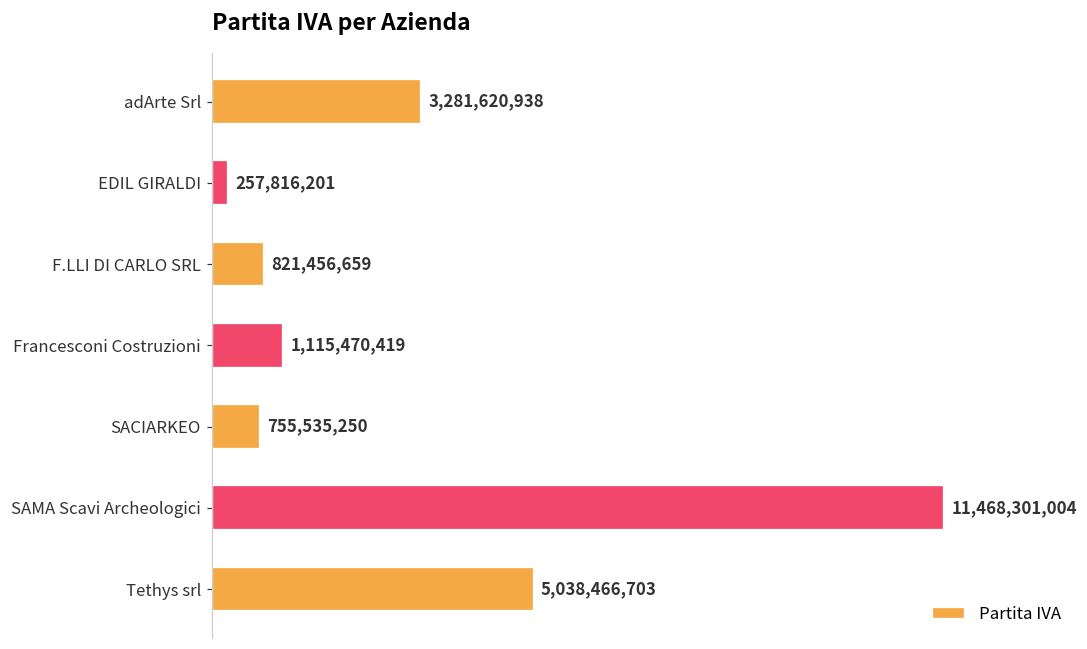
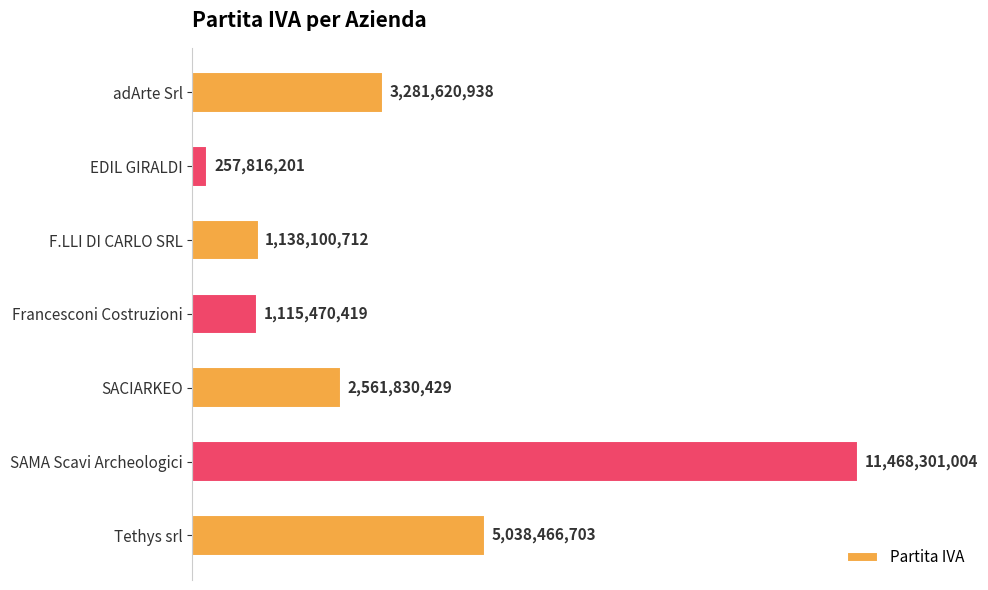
F.LLI DI CARLO SRL: 821,456,659 -> 1,138,100,712
SACIARKEO: 755,535,250 -> 2,561,830,429
